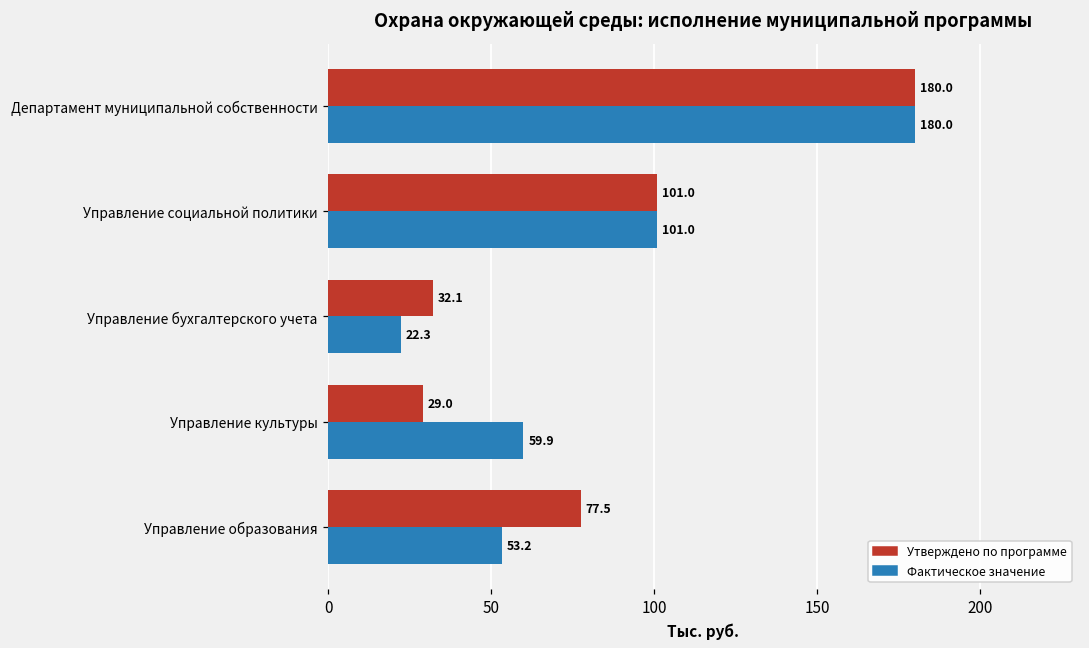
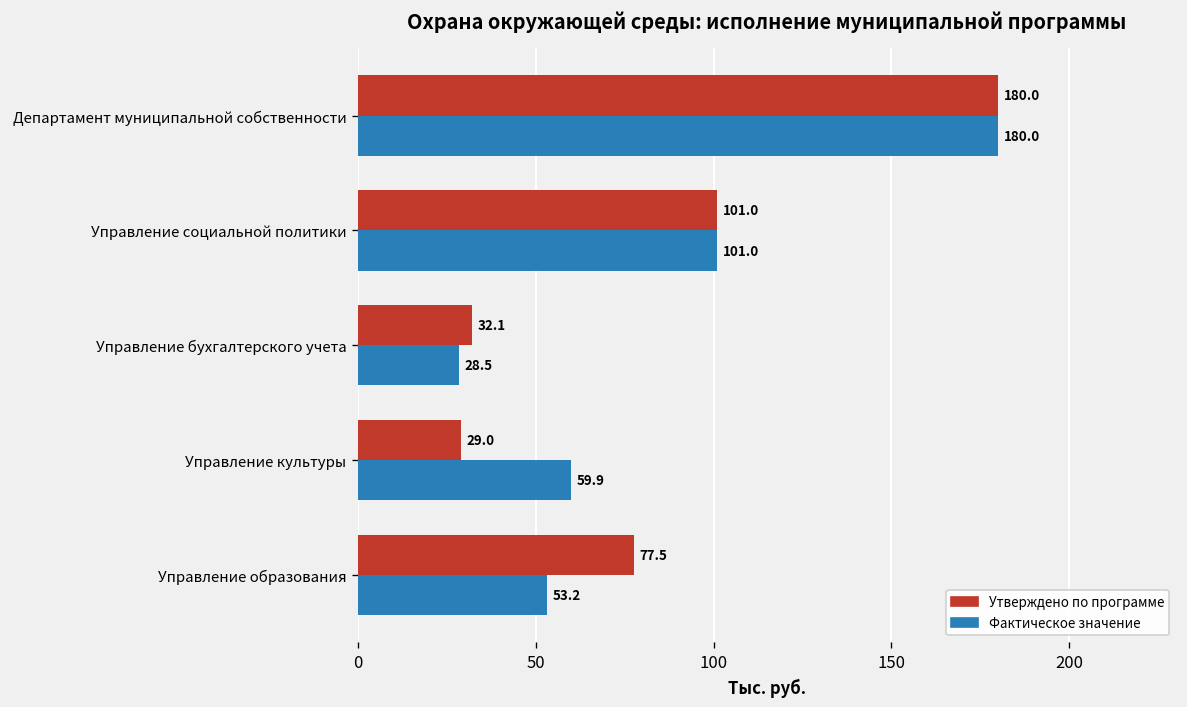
Фактическое значение, Управление бухгалтерского учета: 22.3 -> 28.5
